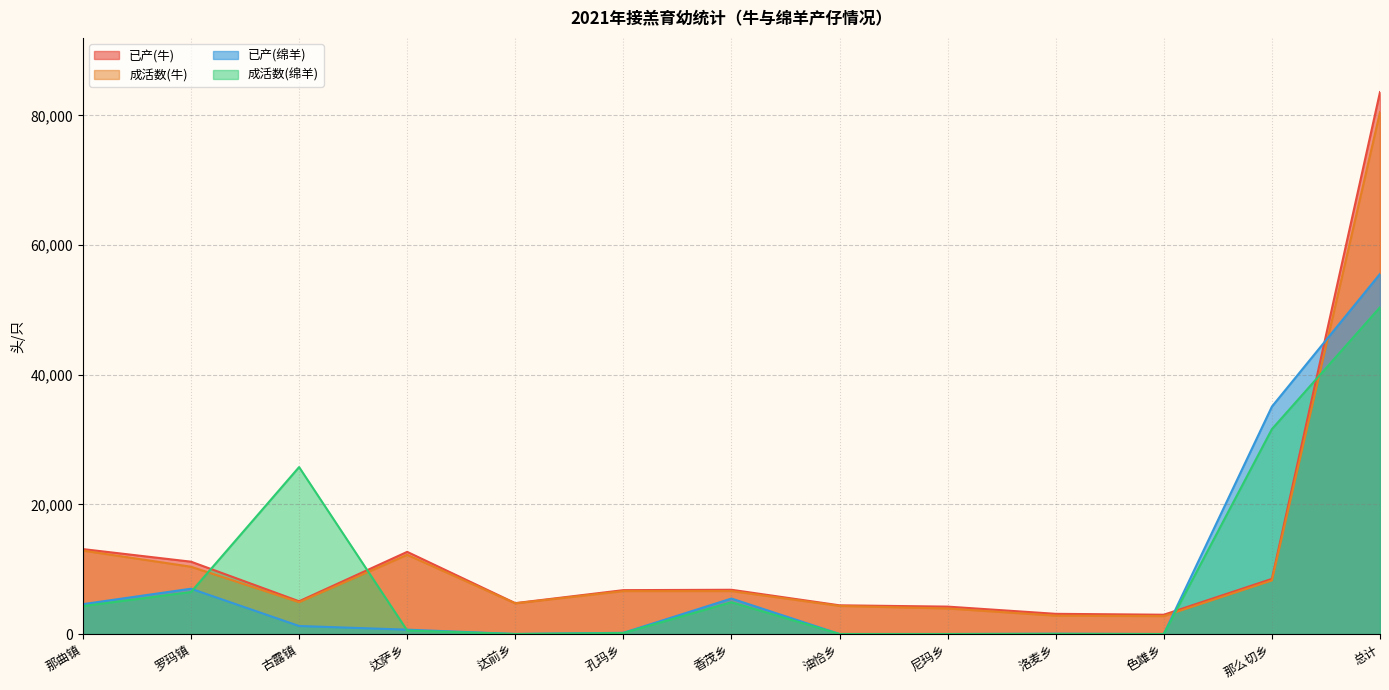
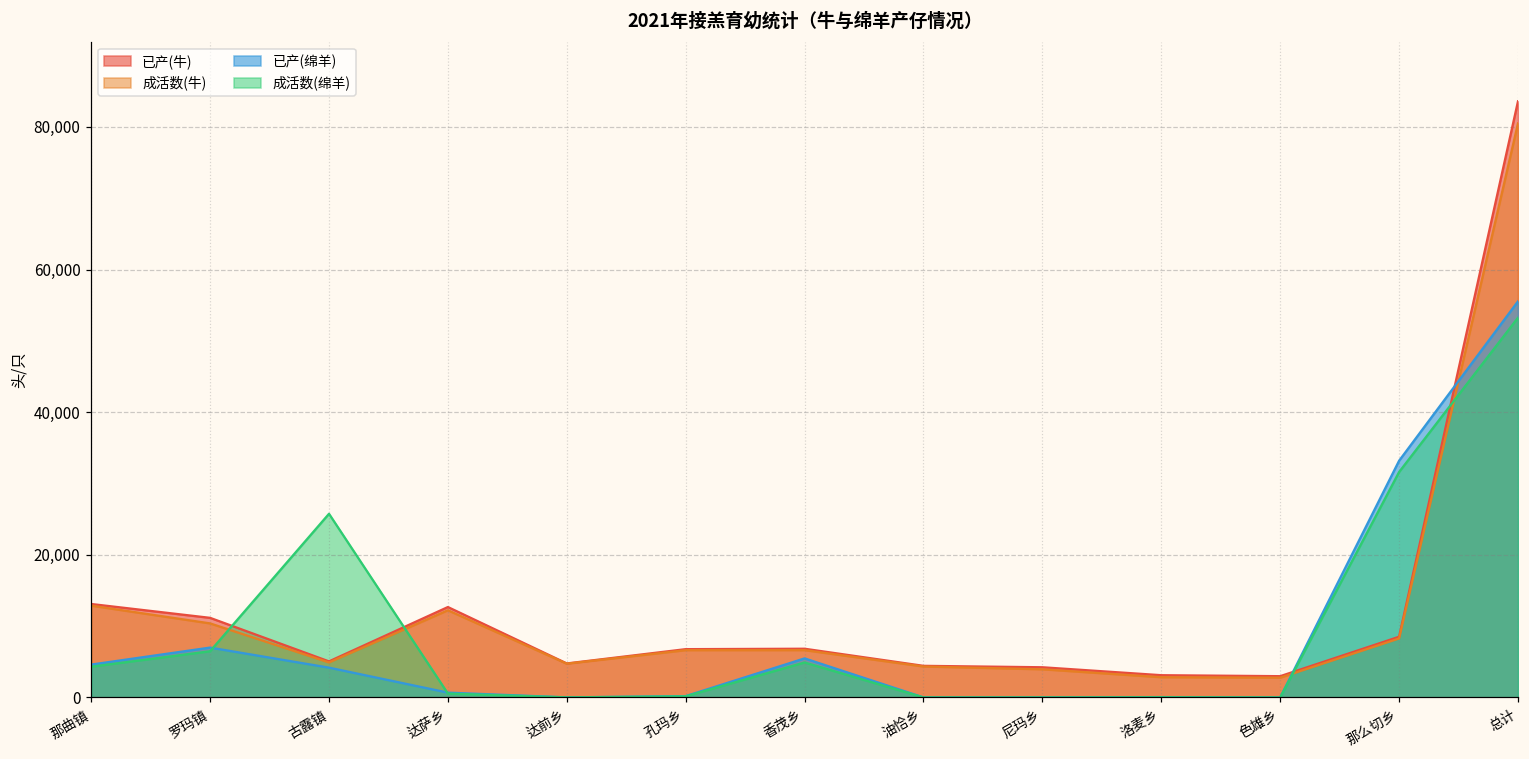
已产(绵羊), 古露镇: 1,000 -> 4,000
已产(绵羊), 那么切乡: 35,000 -> 33,000
成活数(绵羊), 总计: 50,000 -> 53,000
